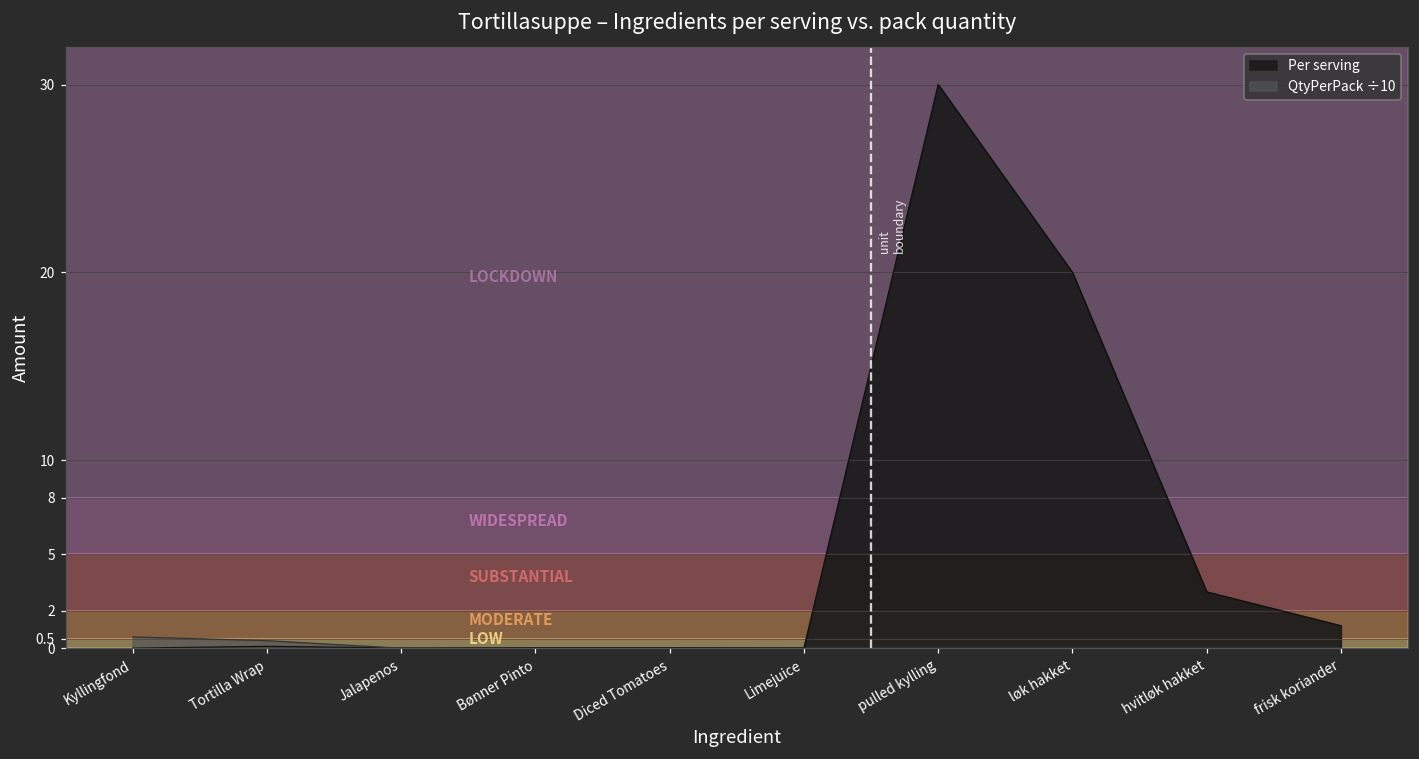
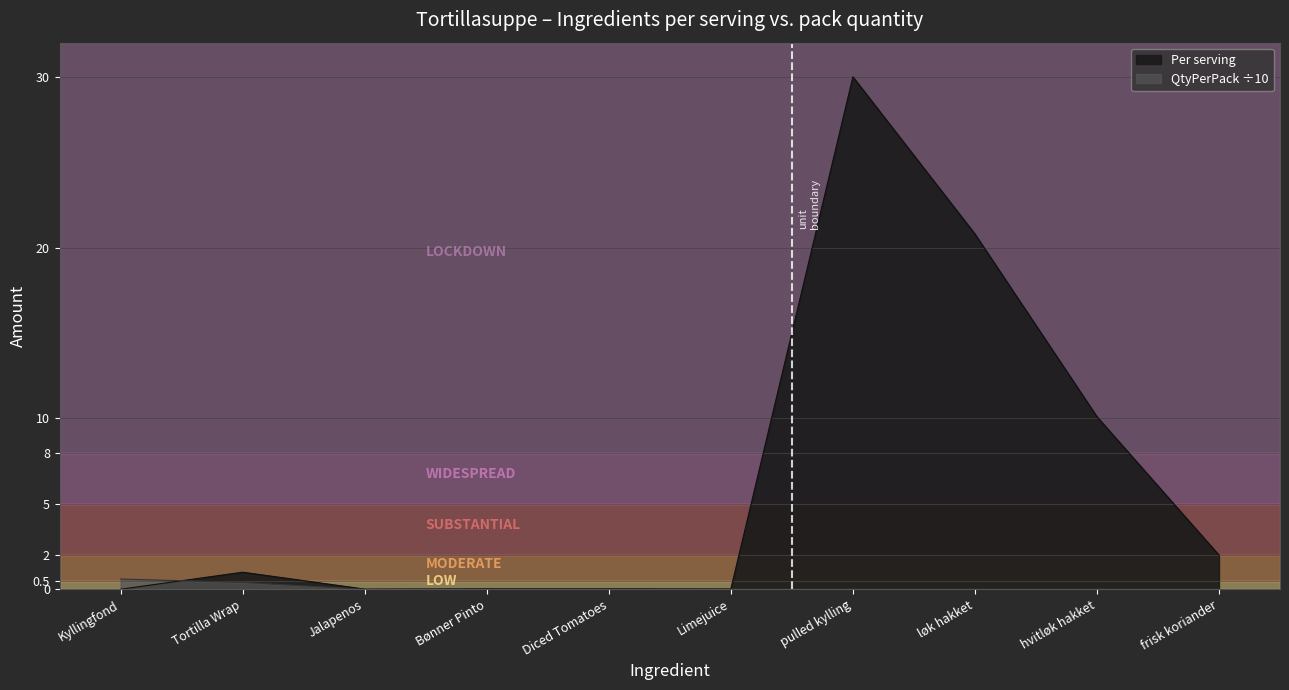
Per serving, Tortilla Wrap: 0.1 -> 1.0
Per serving, løk hakket: 20.0 -> 20.8
Per serving, hvitløk hakket: 3.0 -> 10.1
Per serving, frisk koriander: 1.2 -> 2.0
